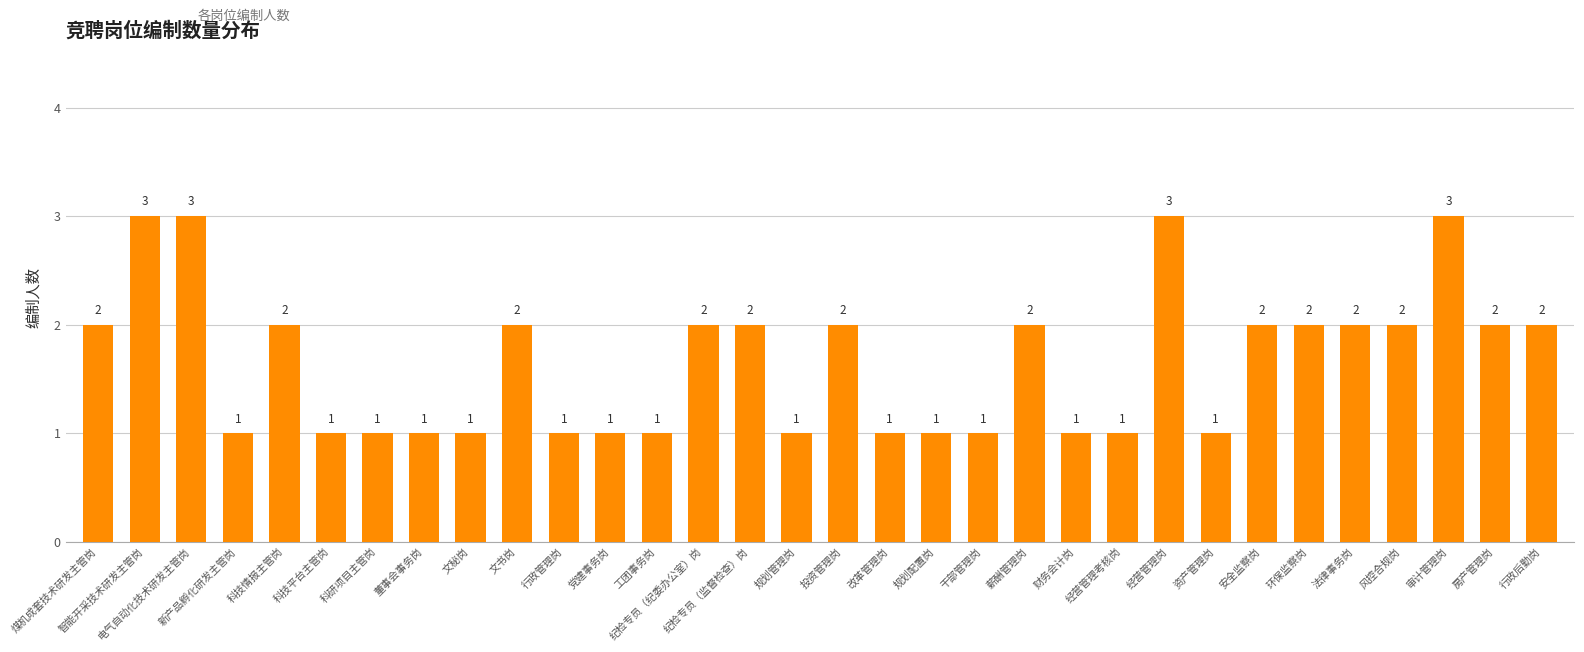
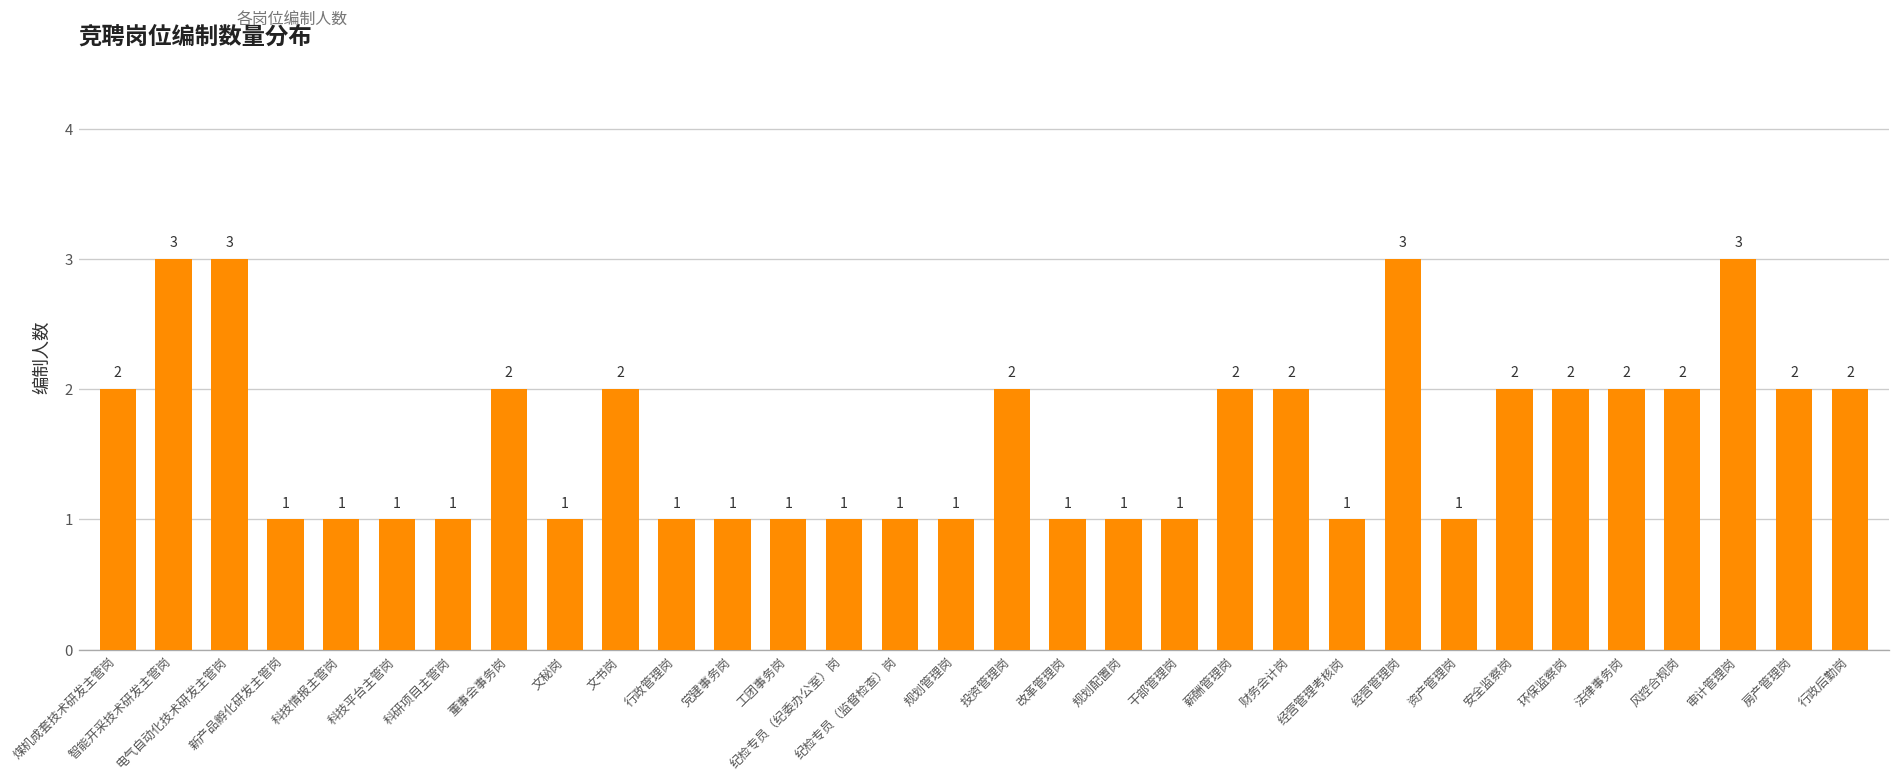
科技情报主管岗: 2 -> 1
董事会事务岗: 1 -> 2
纪检专员（纪委办公室）岗: 2 -> 1
纪检专员（监督检查）岗: 2 -> 1
财务会计岗: 1 -> 2
